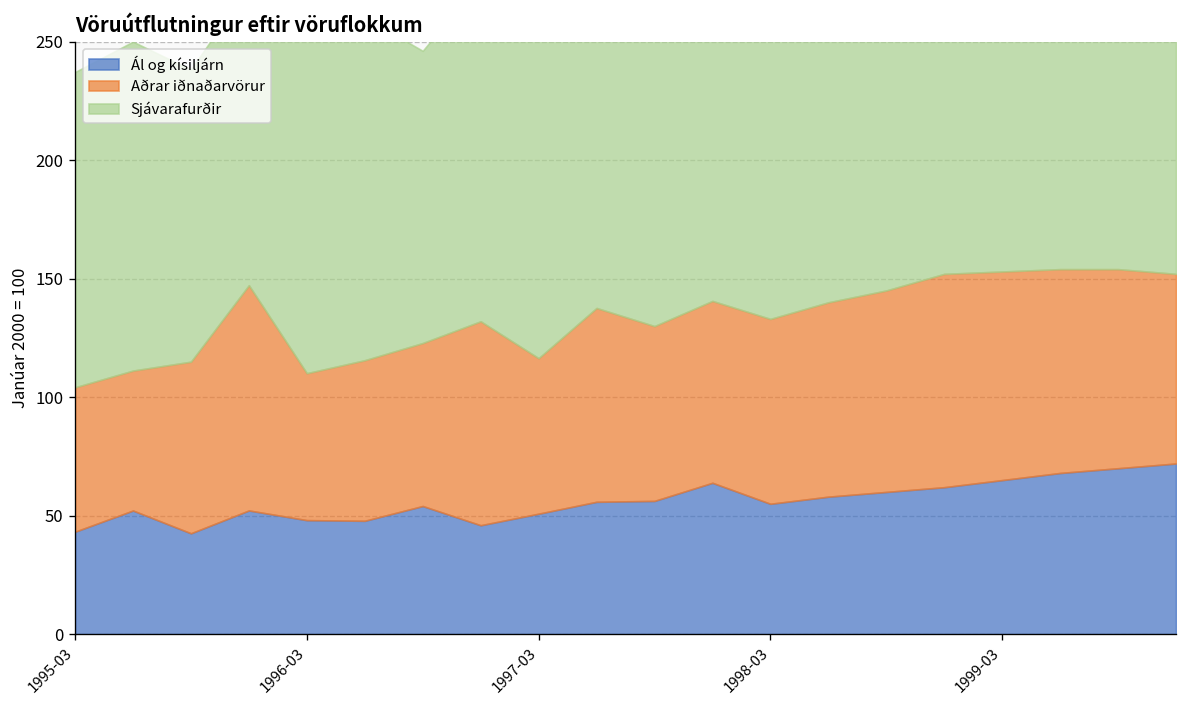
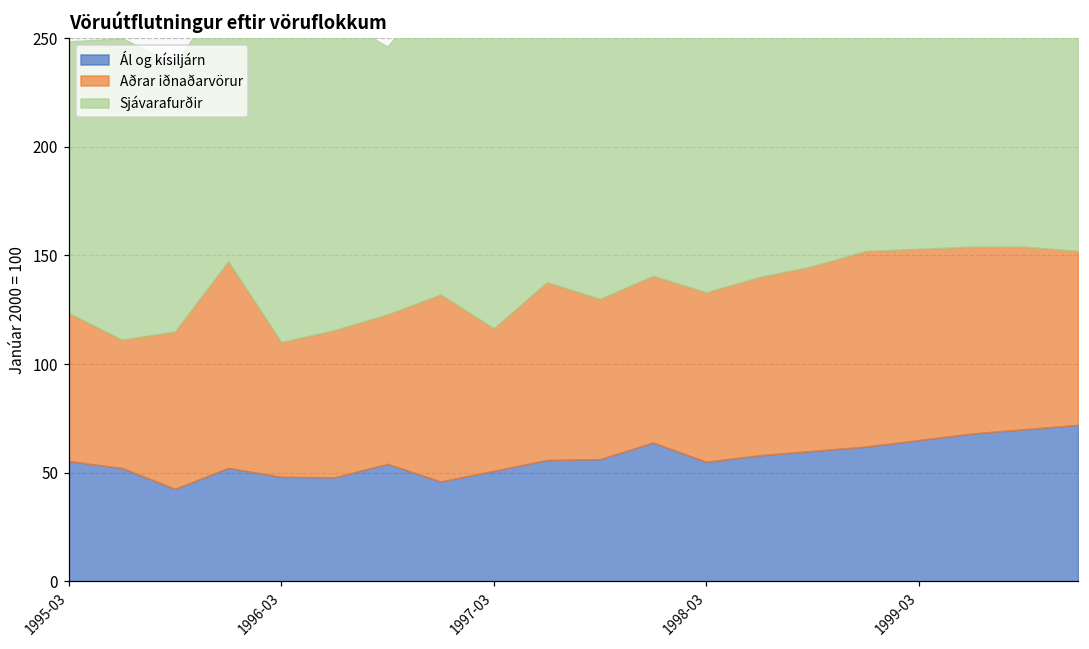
Ál og kísiljárn, 1995-03: 43 -> 55
Aðrar iðnaðarvörur, 1995-03: 61 -> 68
Sjávarafurðir, 1995-03: 133 -> 125
